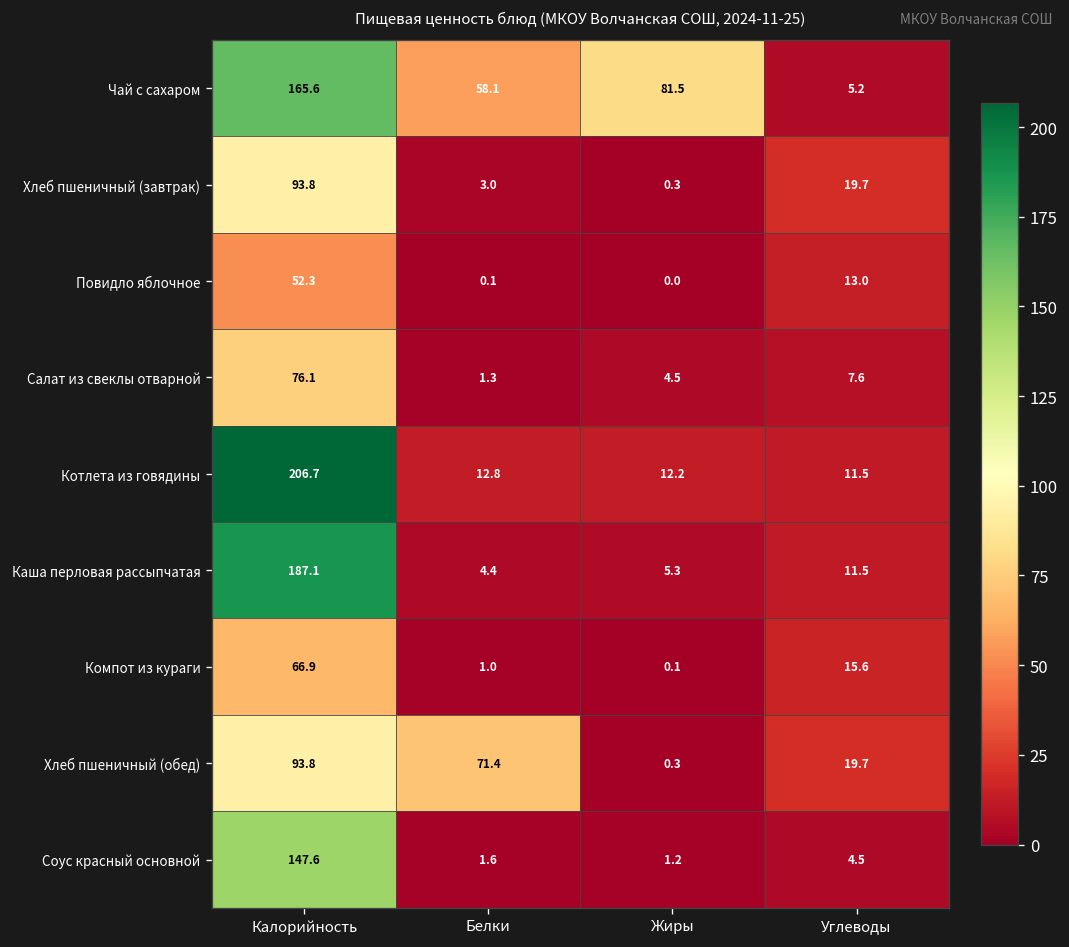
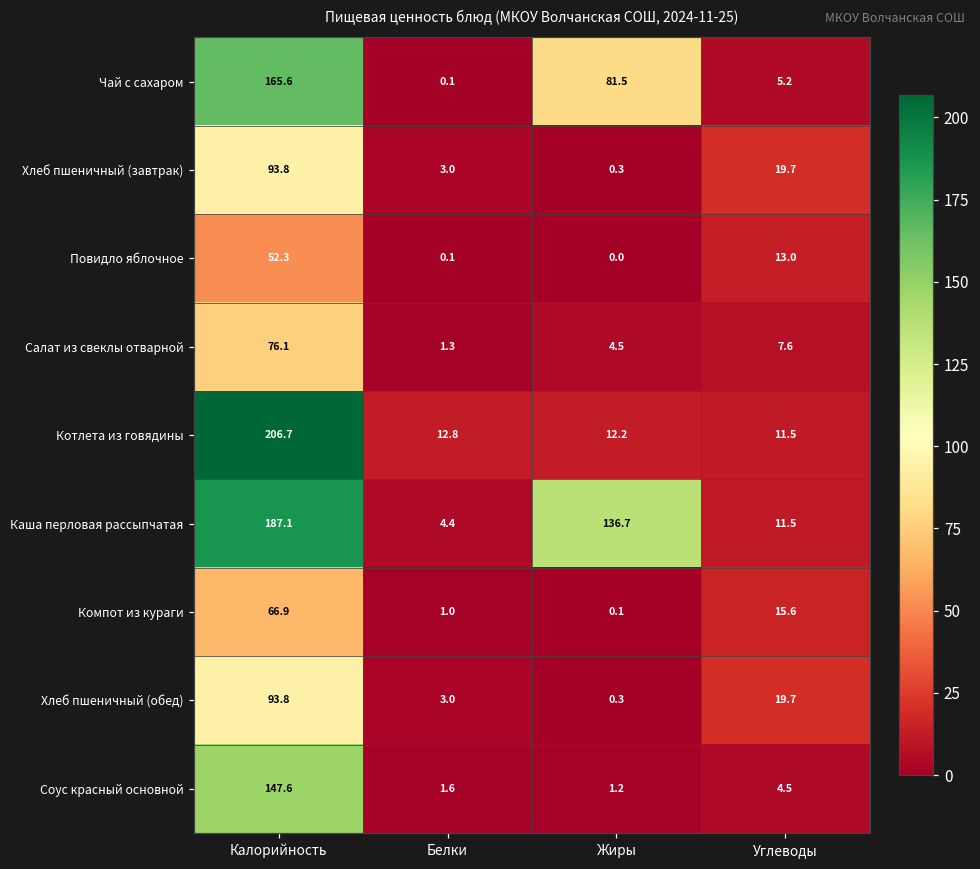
Чай с сахаром, Белки: 58.1 -> 0.1
Каша перловая рассыпчатая, Жиры: 5.3 -> 136.7
Хлеб пшеничный (обед), Белки: 71.4 -> 3.0
